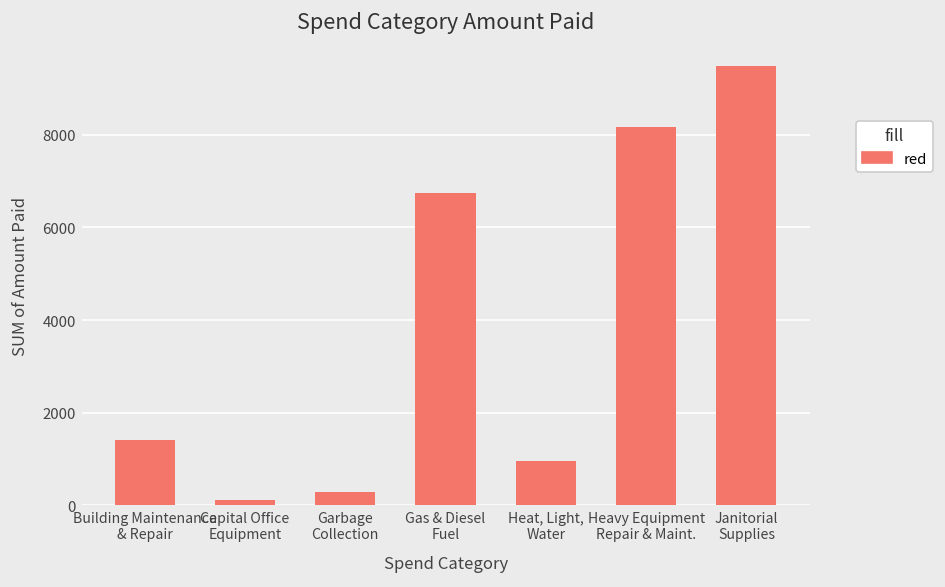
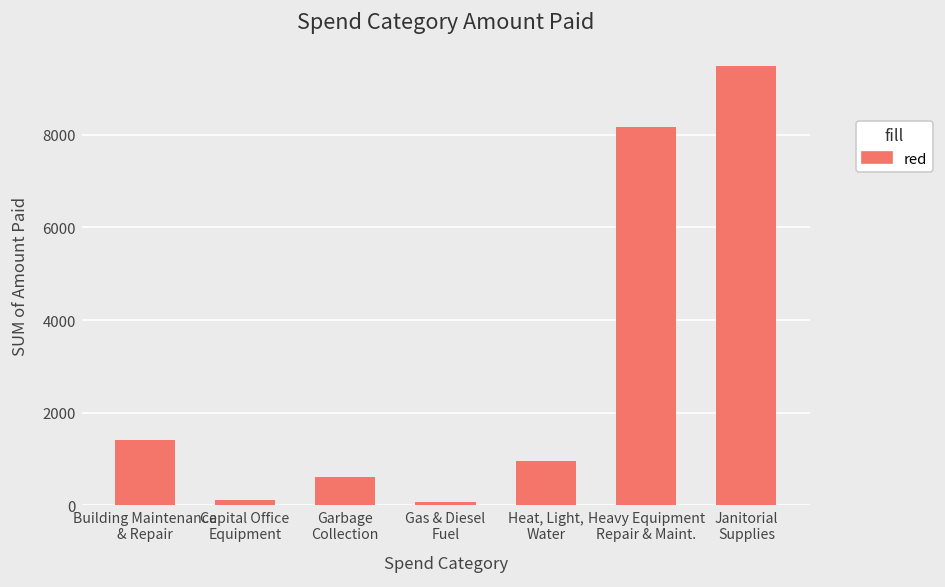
Garbage Collection: 300 -> 600
Gas & Diesel Fuel: 6700 -> 100
